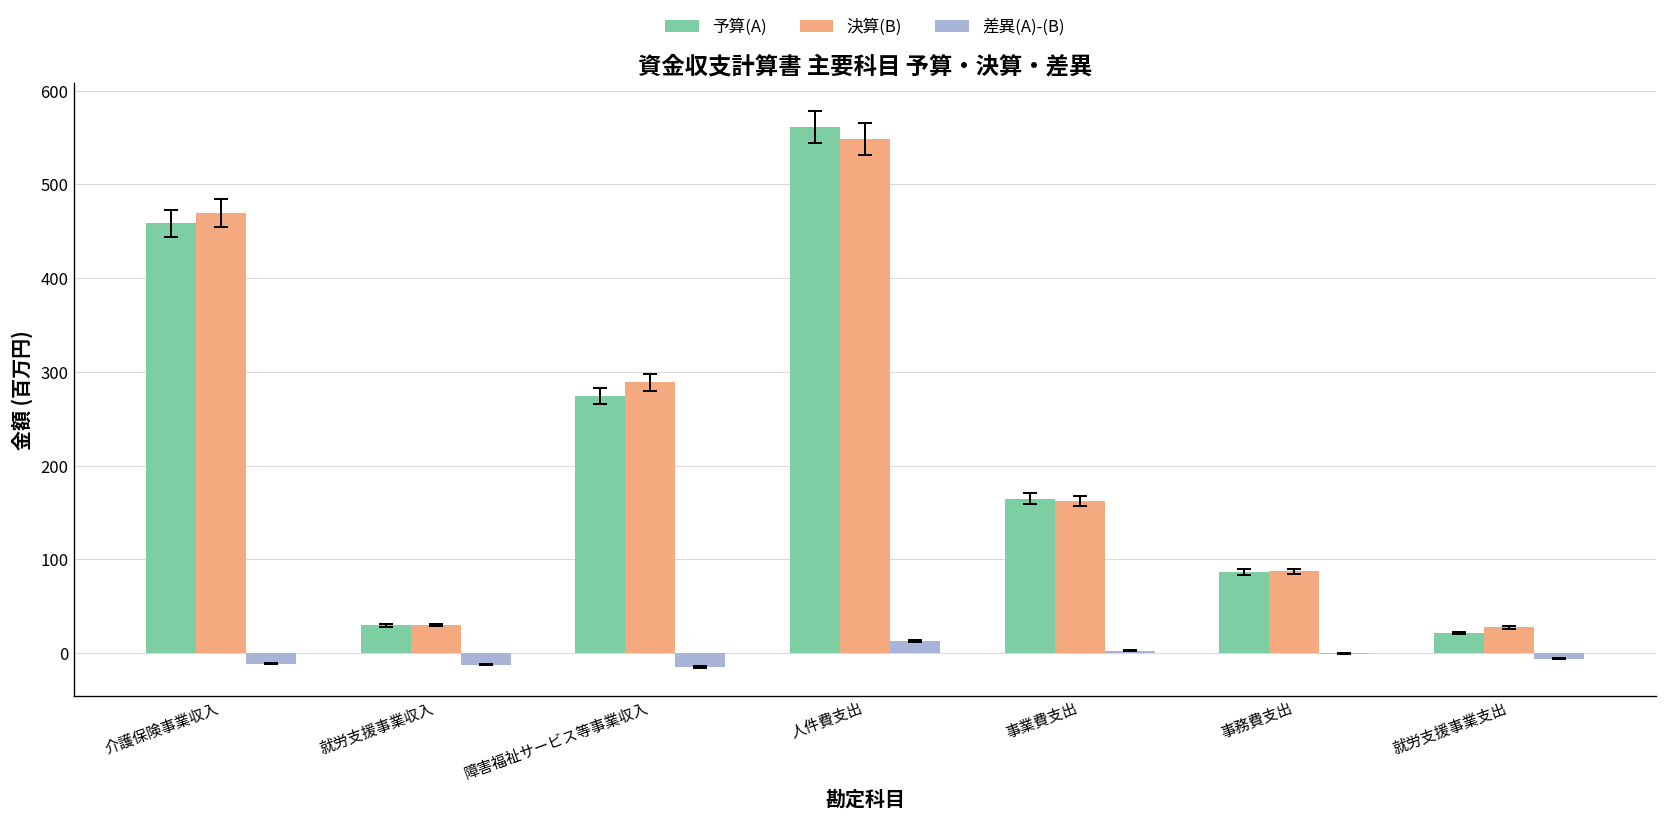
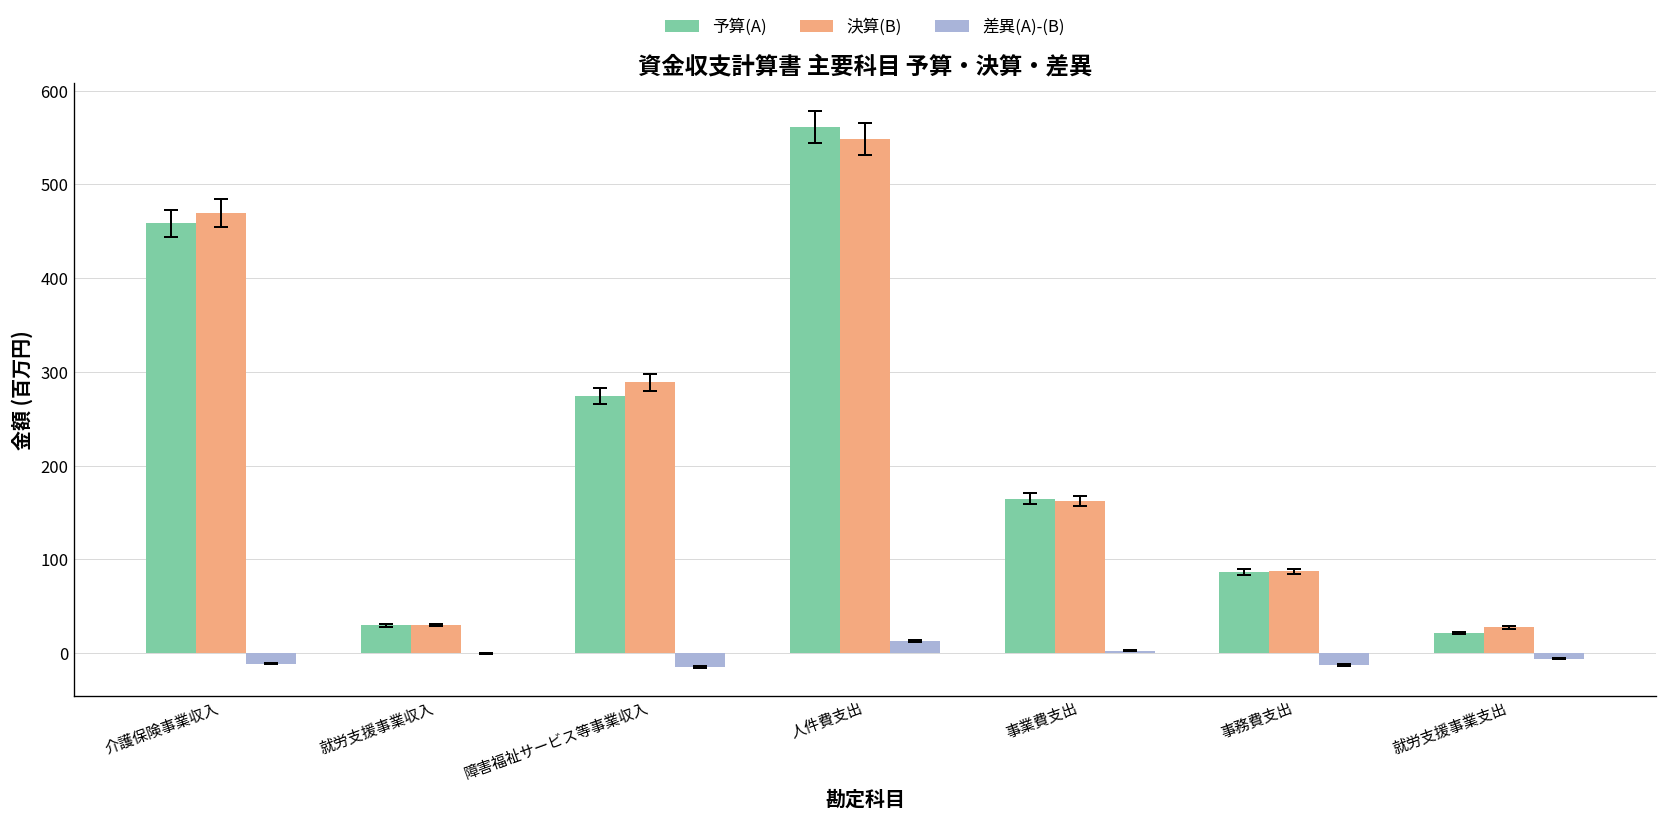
差異(A)-(B), 就労支援事業収入: -10 -> 0
差異(A)-(B), 事務費支出: 0 -> -10
